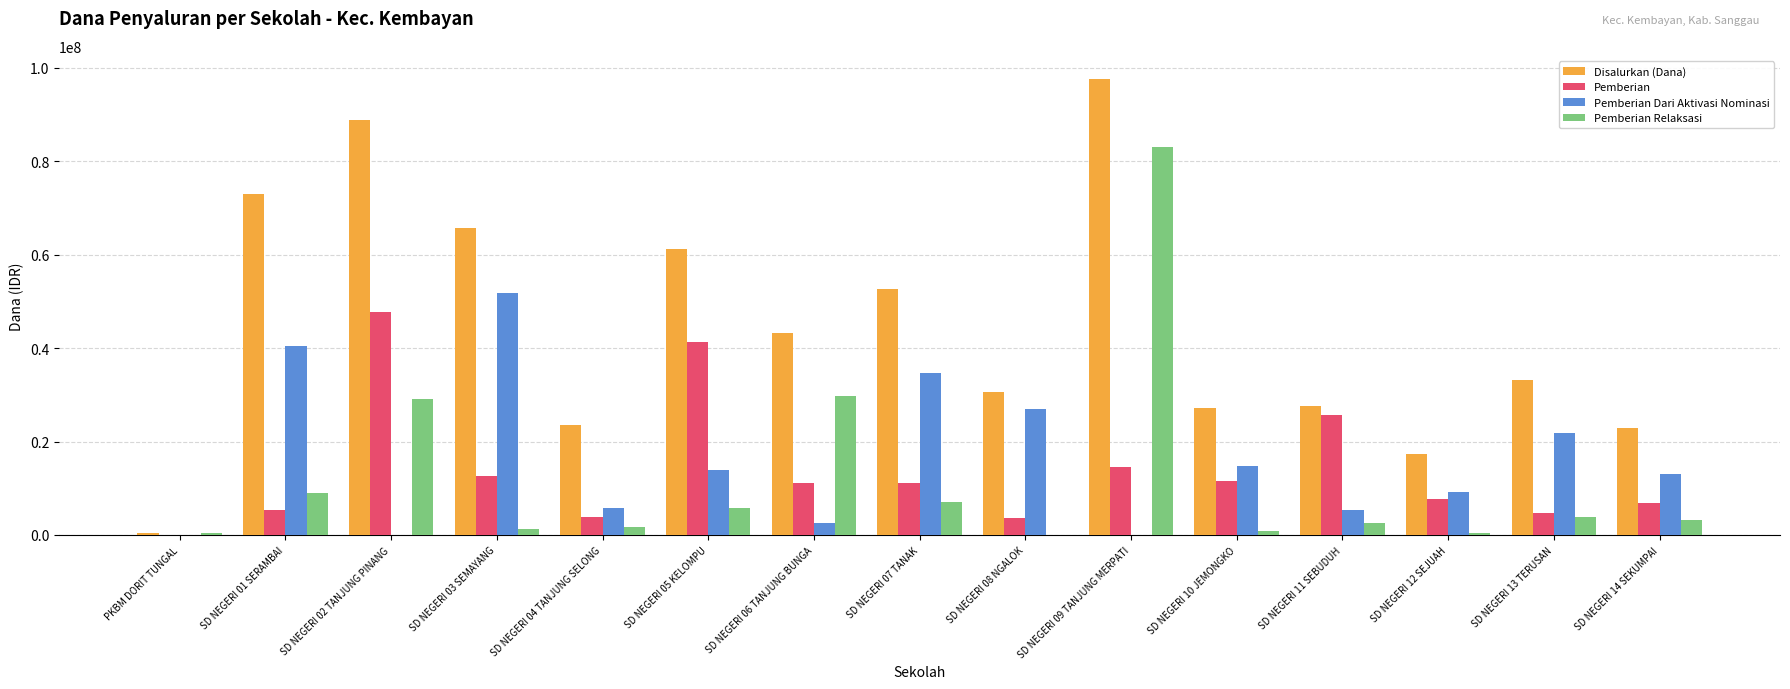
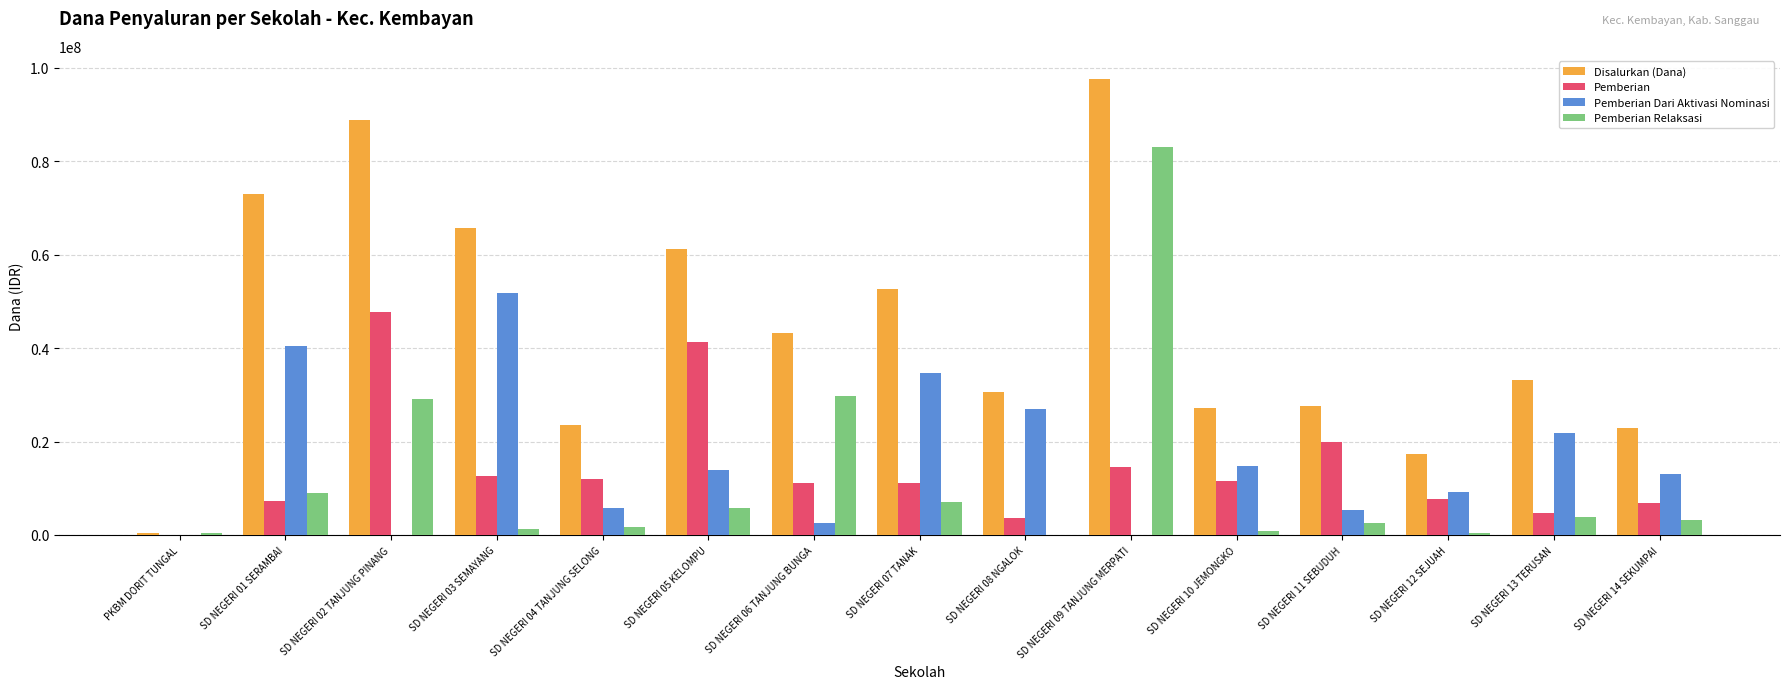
Pemberian, SD NEGERI 01 SERAMBAI: 5000000 -> 7000000
Pemberian, SD NEGERI 04 TANJUNG SELONG: 4000000 -> 12000000
Pemberian, SD NEGERI 11 SEBUDUH: 26000000 -> 20000000
